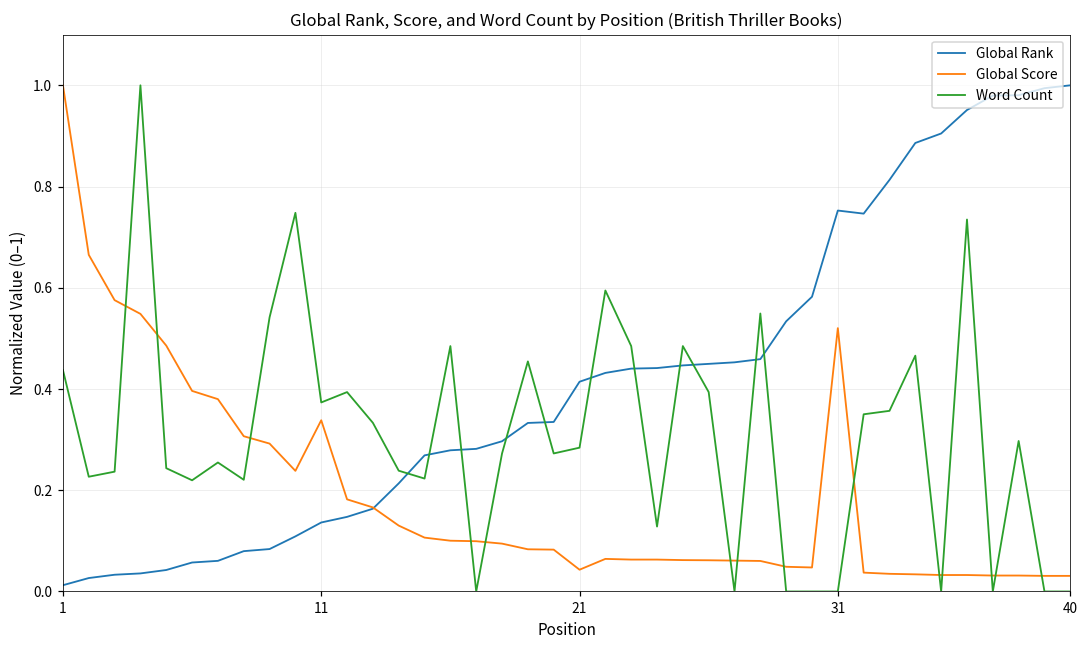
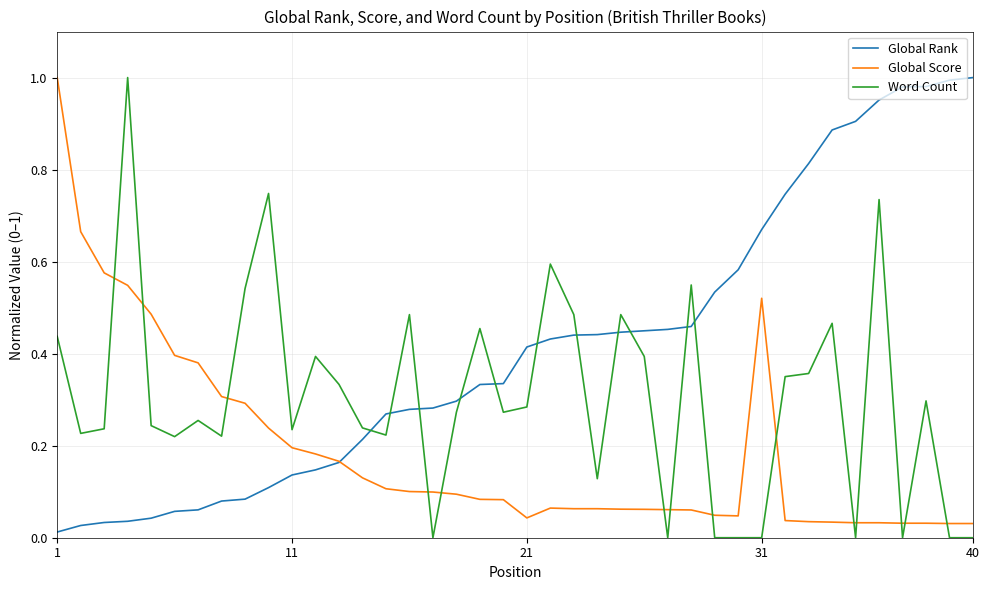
Global Score, 11: 0.34 -> 0.20
Word Count, 11: 0.37 -> 0.23
Global Rank, 31: 0.75 -> 0.67
